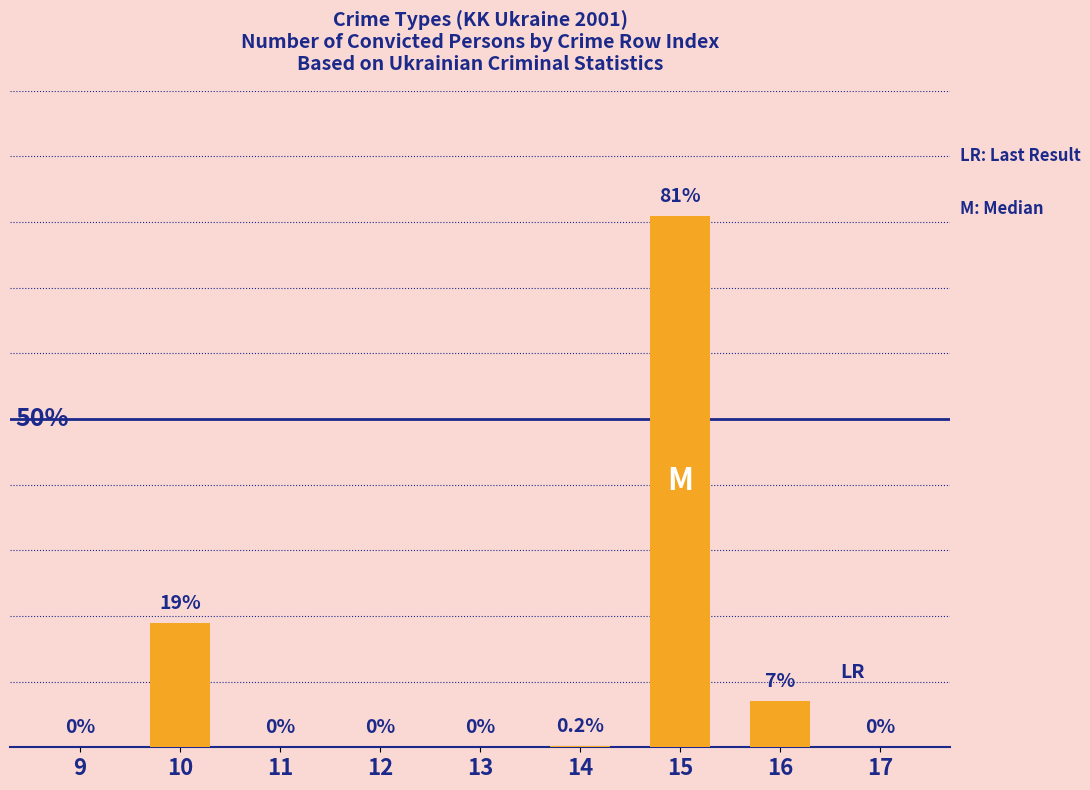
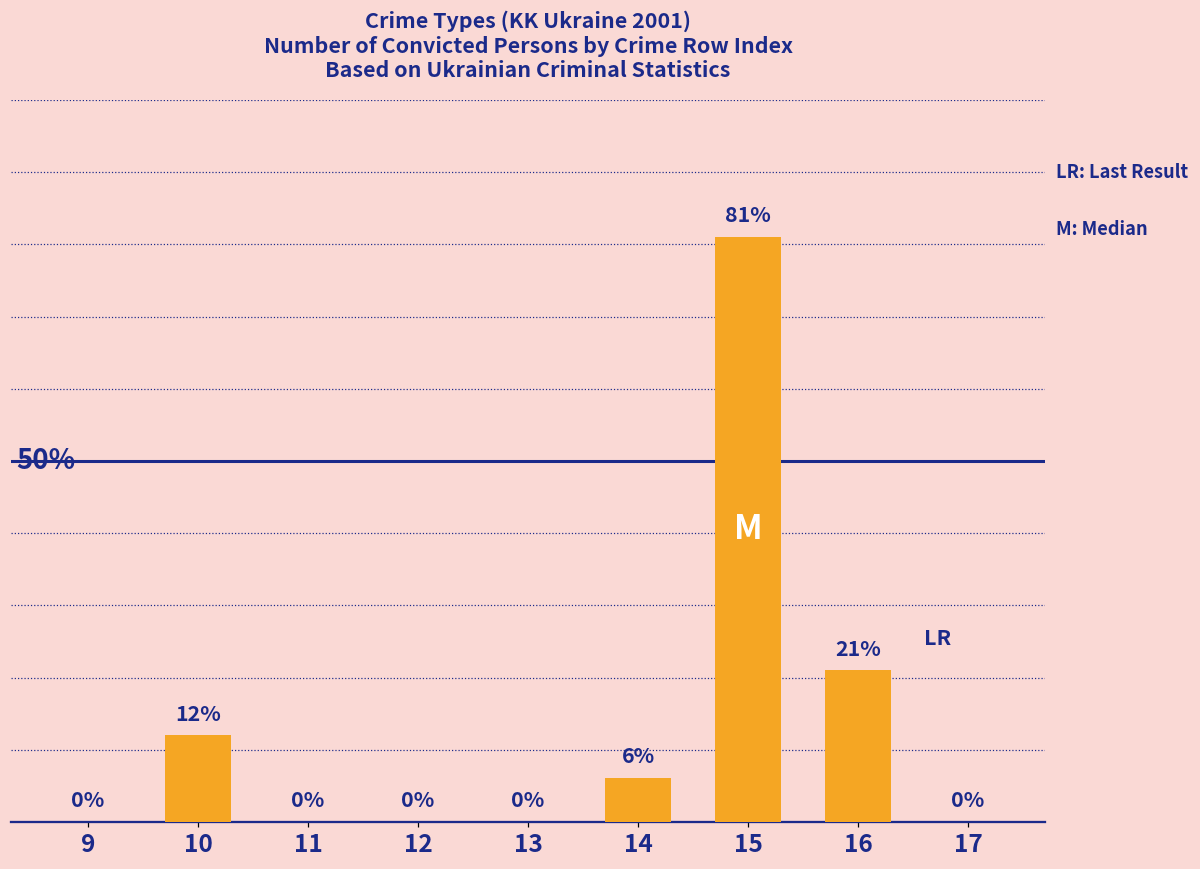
10: 19% -> 12%
14: 0.2% -> 6%
16: 7% -> 21%
